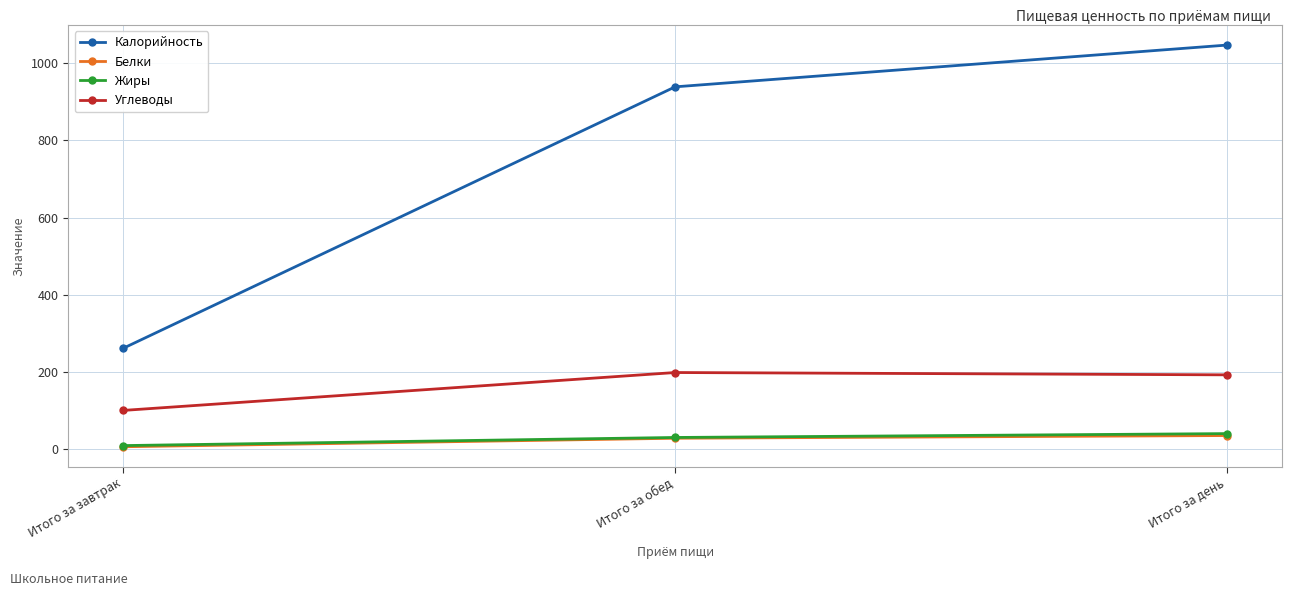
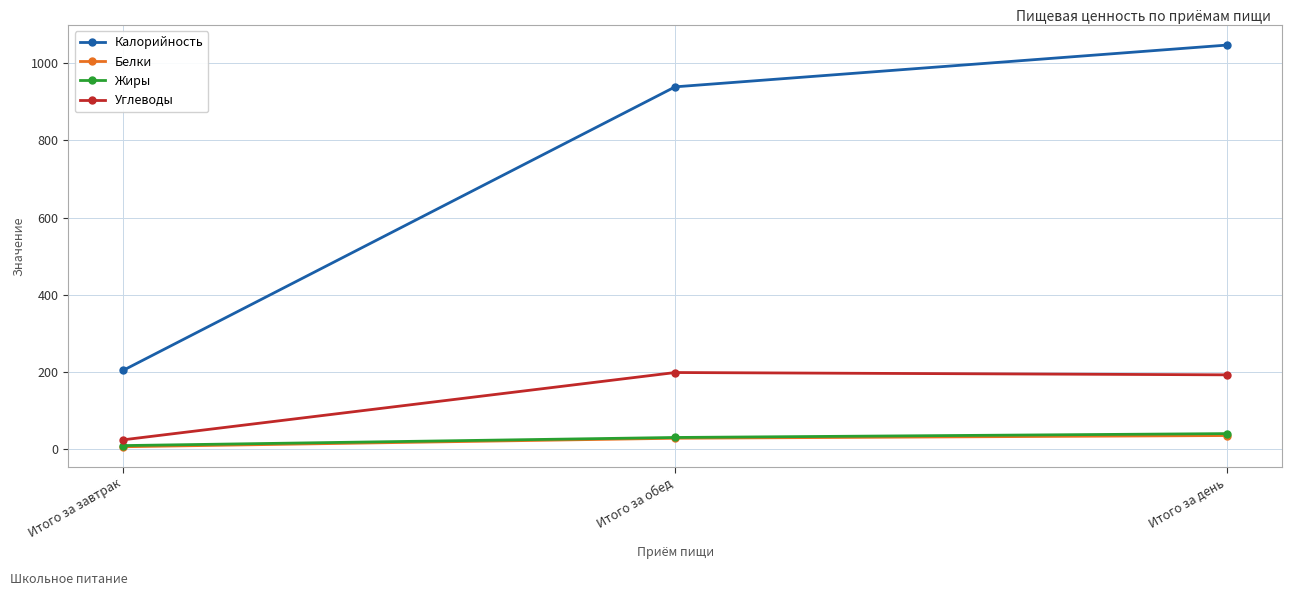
Калорийность, Итого за завтрак: 260 -> 210
Углеводы, Итого за завтрак: 100 -> 30
